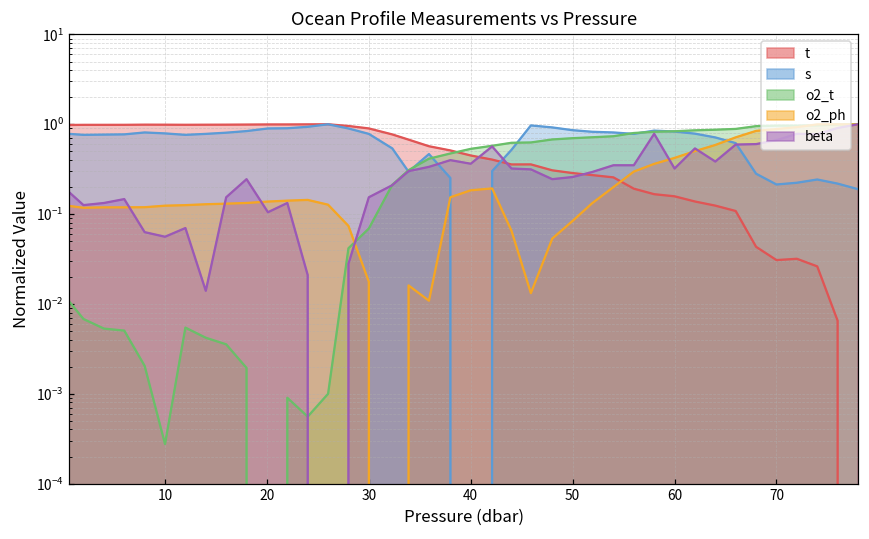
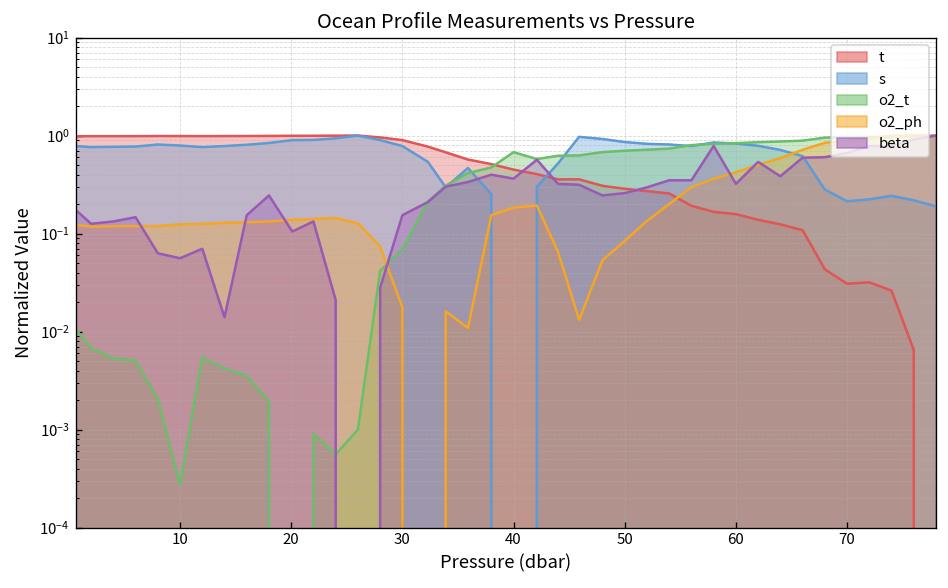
o2_t, 40: 0.5 -> 0.7
